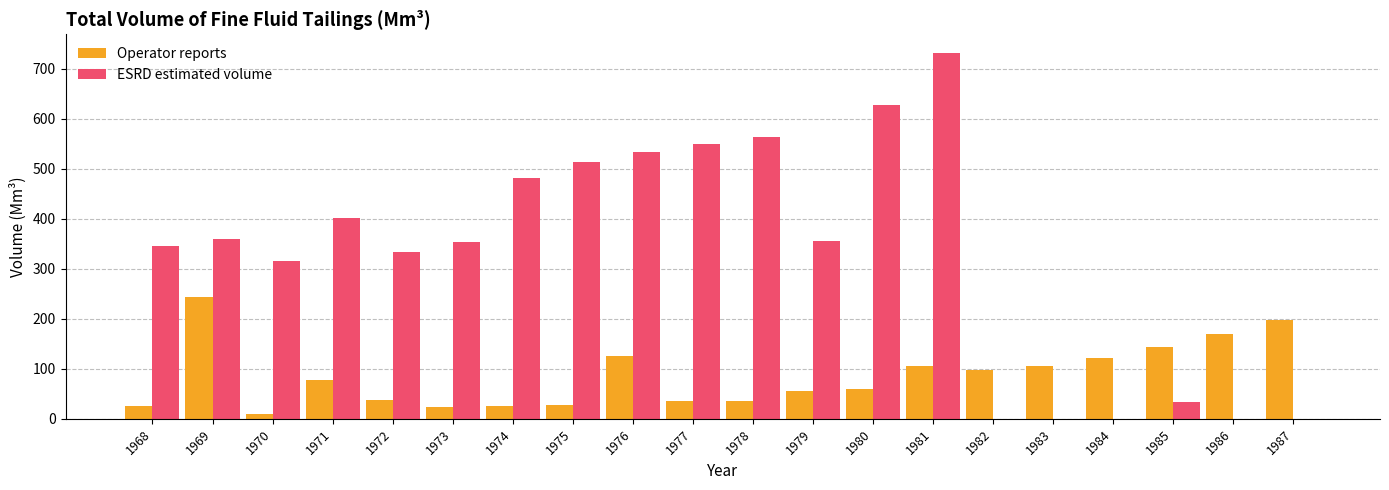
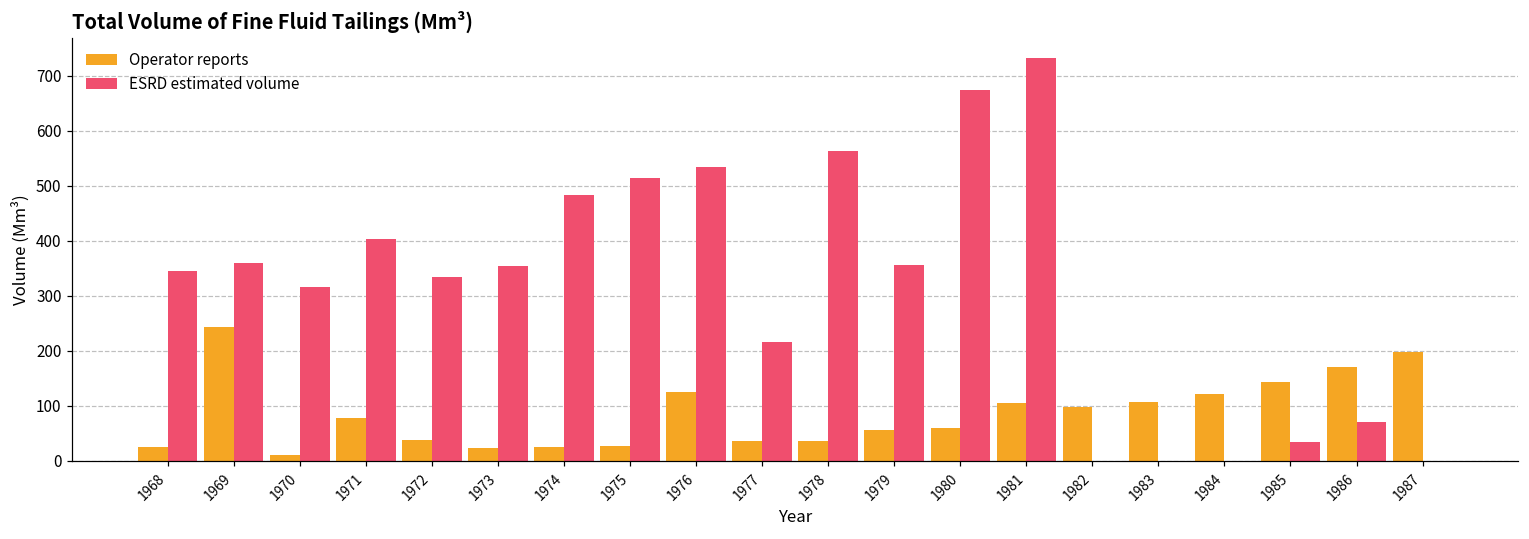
ESRD estimated volume, 1977: 550 -> 220
ESRD estimated volume, 1980: 630 -> 670
ESRD estimated volume, 1986: 0 -> 70
